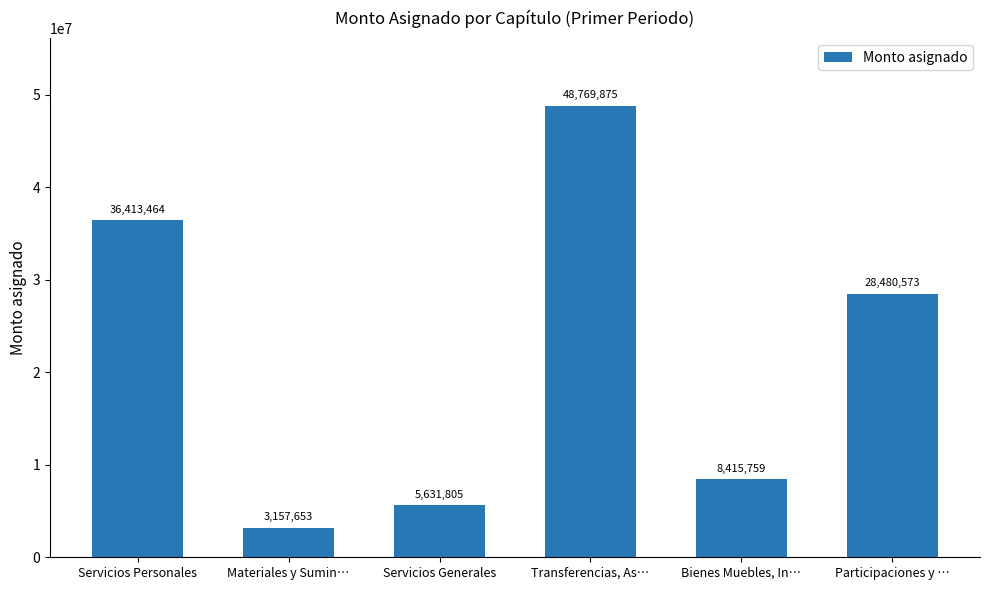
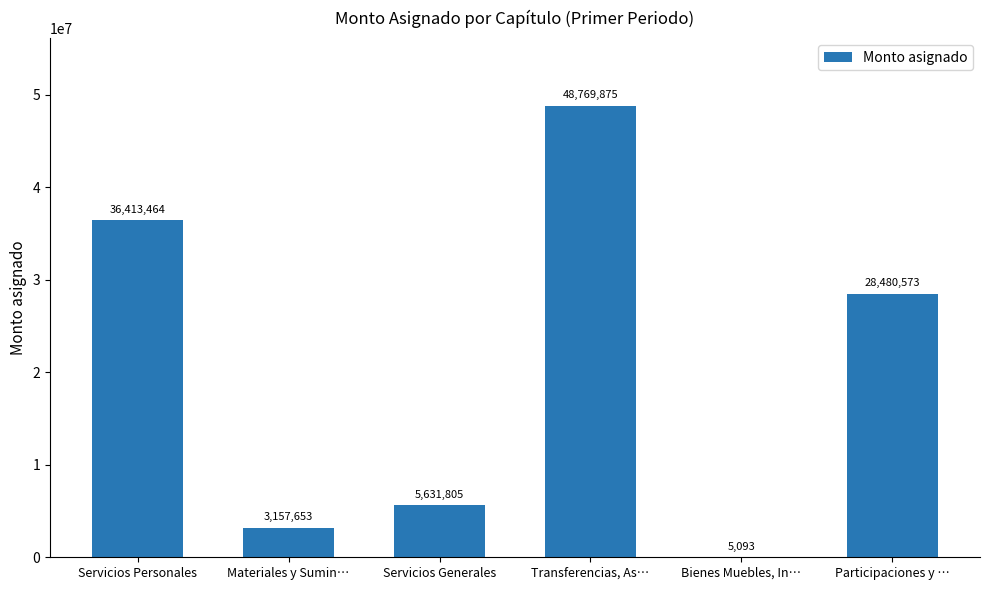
Bienes Muebles, In…: 8,415,759 -> 5,093
